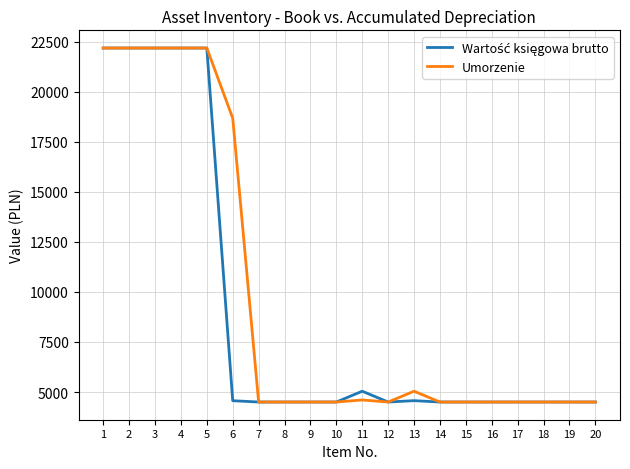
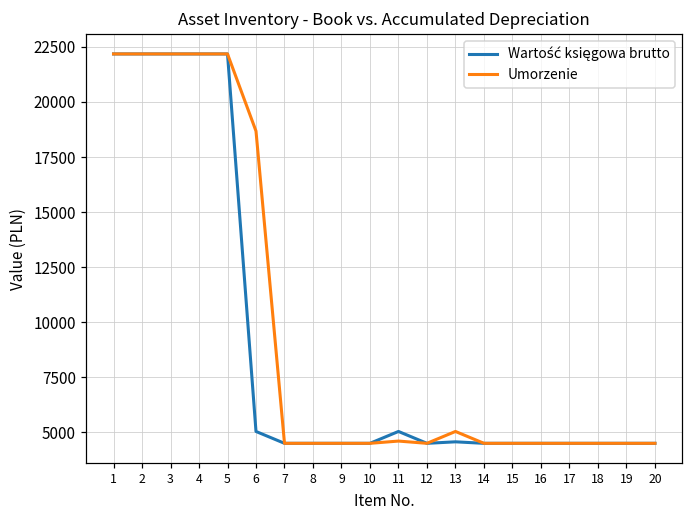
Wartość księgowa brutto, 6: 4600 -> 5000
